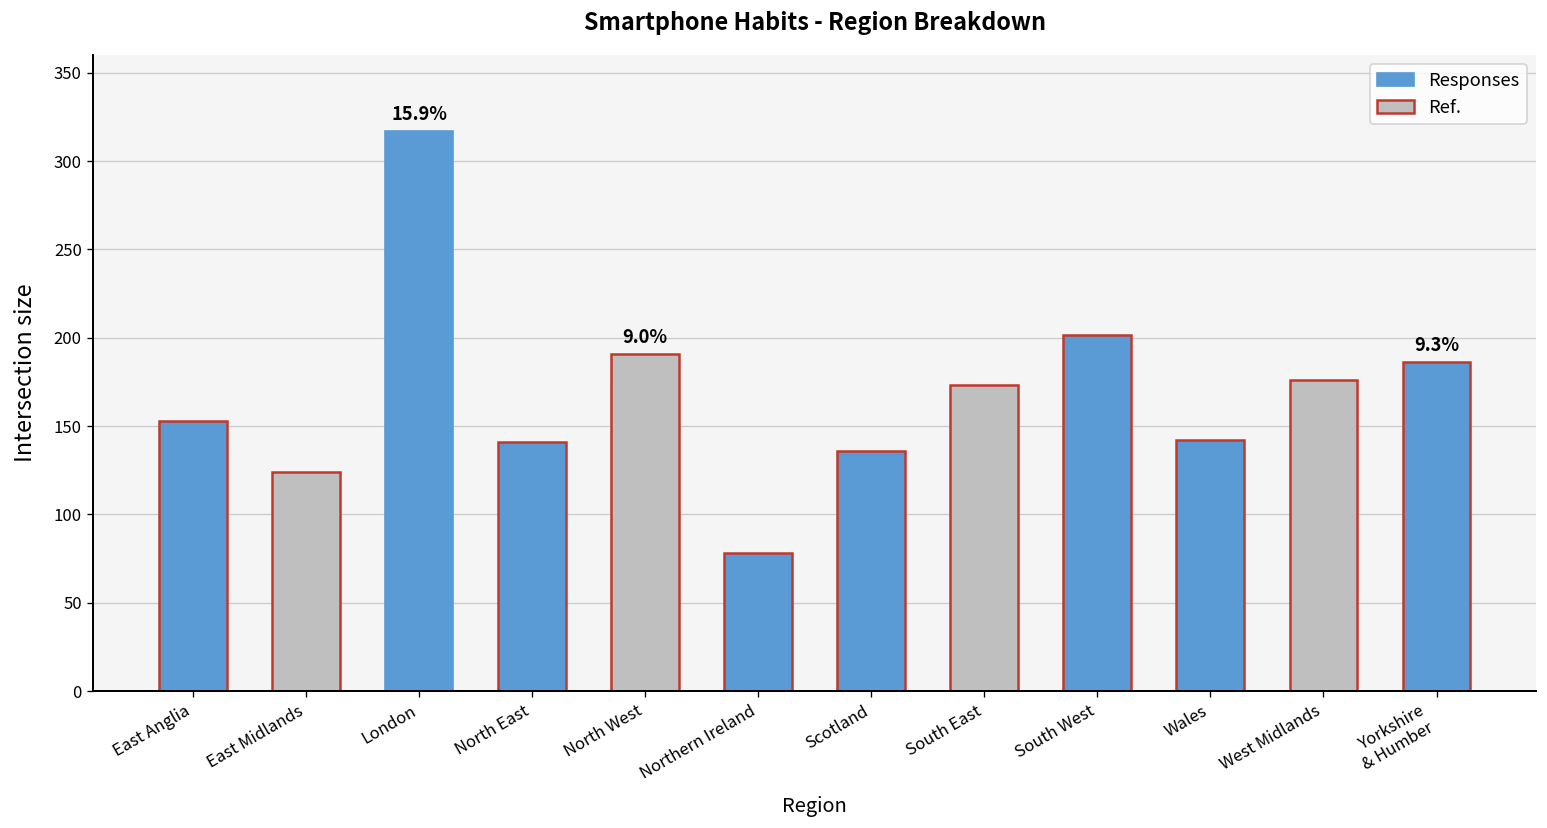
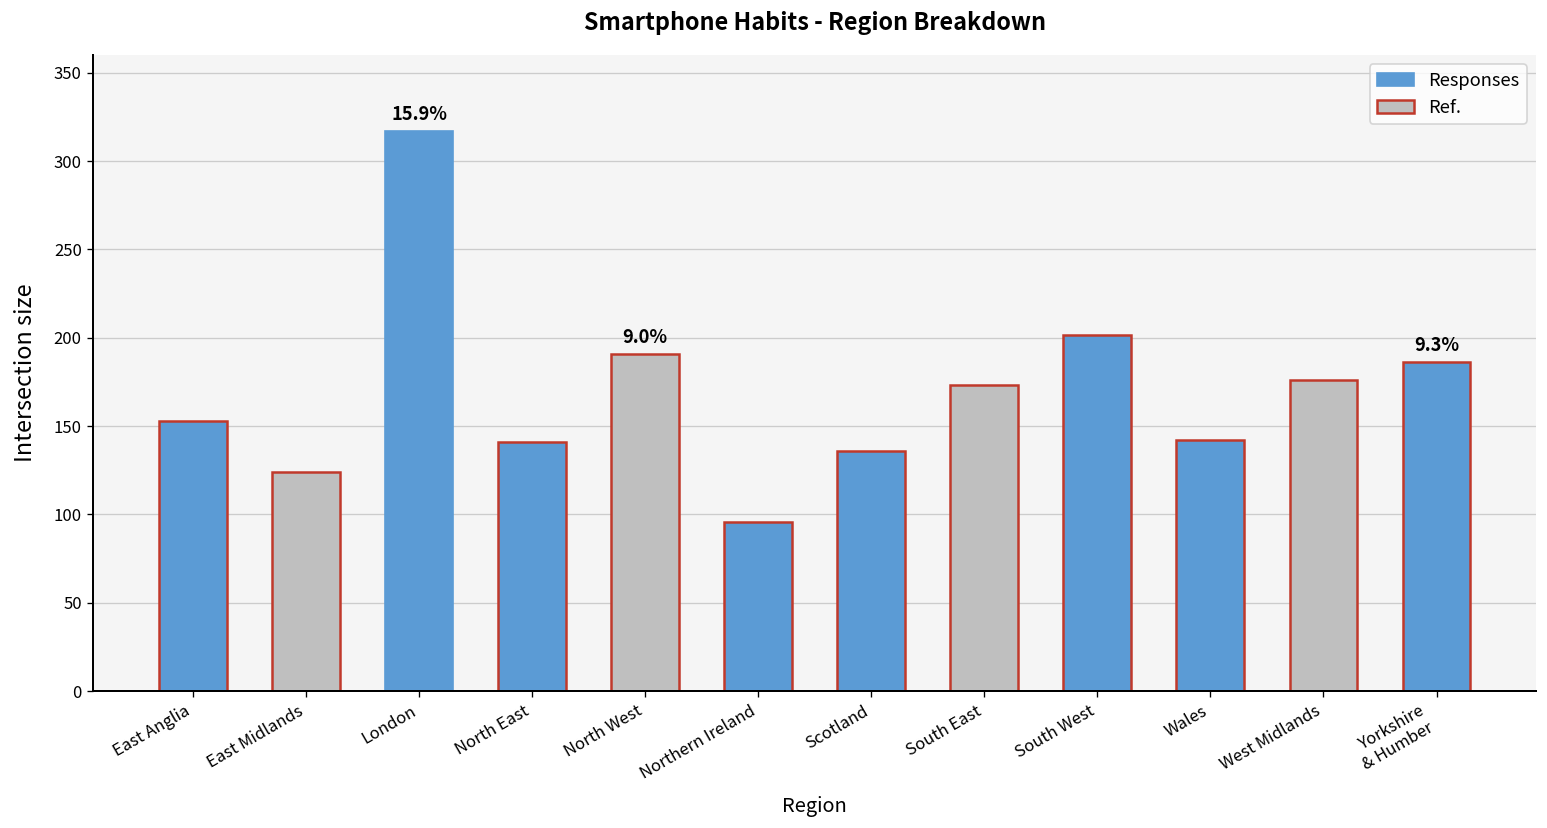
Northern Ireland: 78 -> 96
